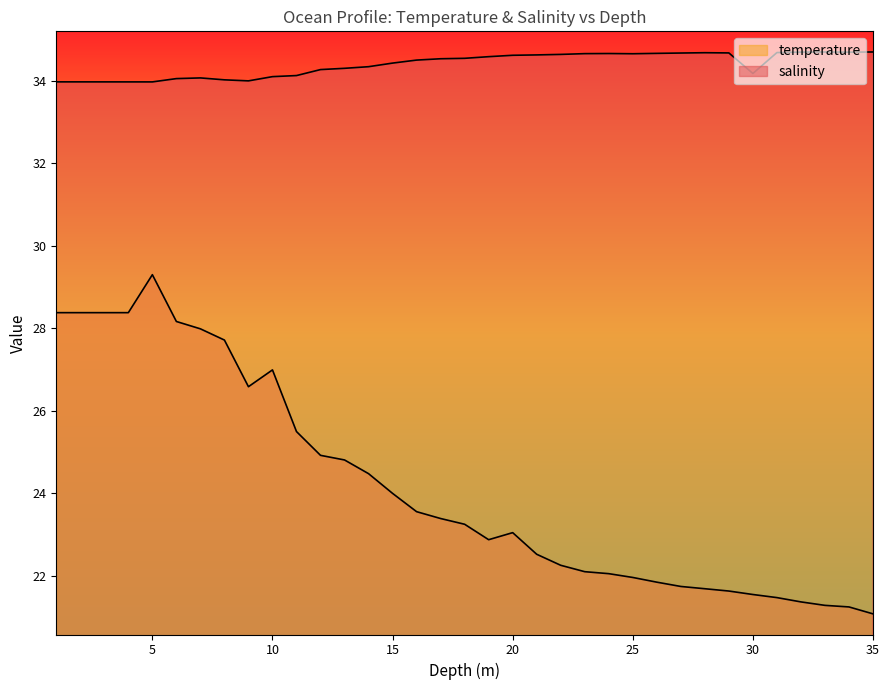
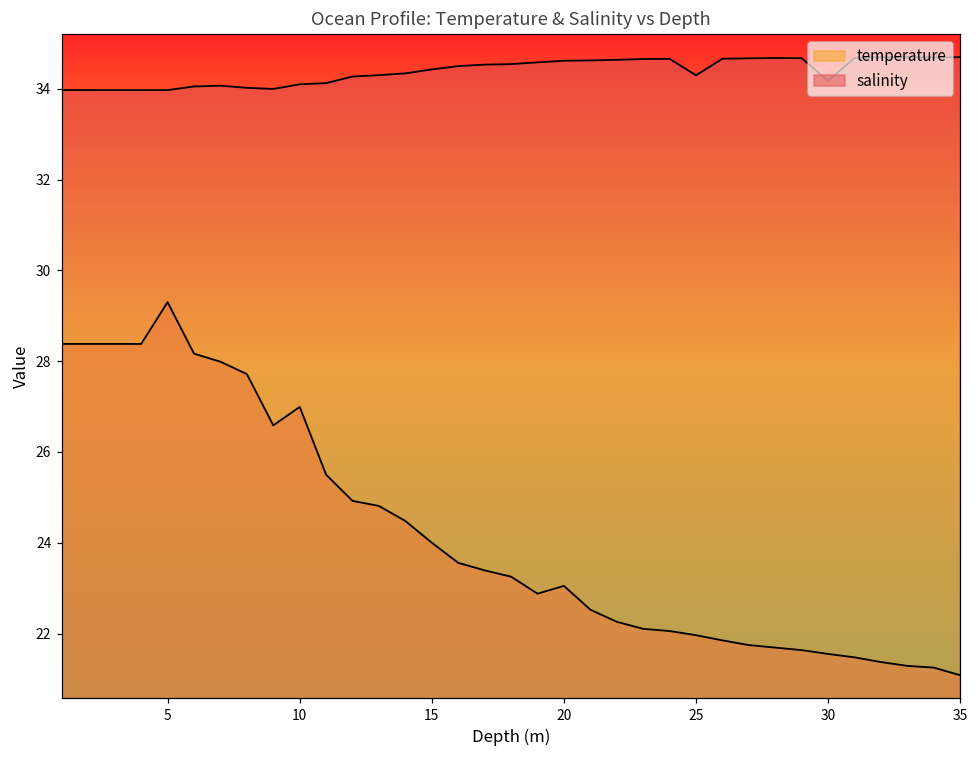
salinity, 25: 34.7 -> 34.3
